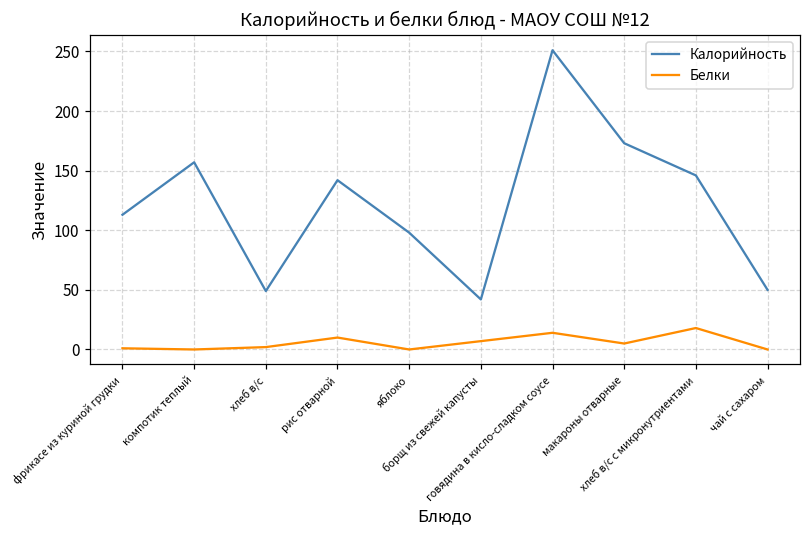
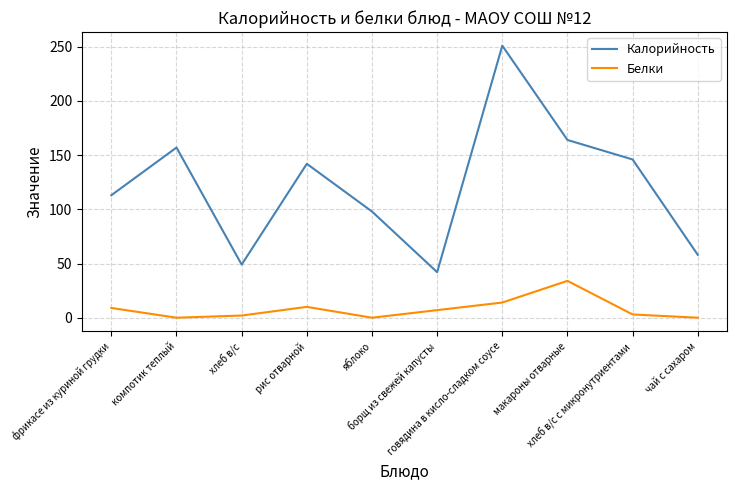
Белки, фрикасе из куриной грудки: 1 -> 9
Калорийность, макароны отварные: 173 -> 164
Белки, макароны отварные: 5 -> 34
Белки, хлеб в/с с микронутриентами: 18 -> 3
Калорийность, чай с сахаром: 50 -> 58
